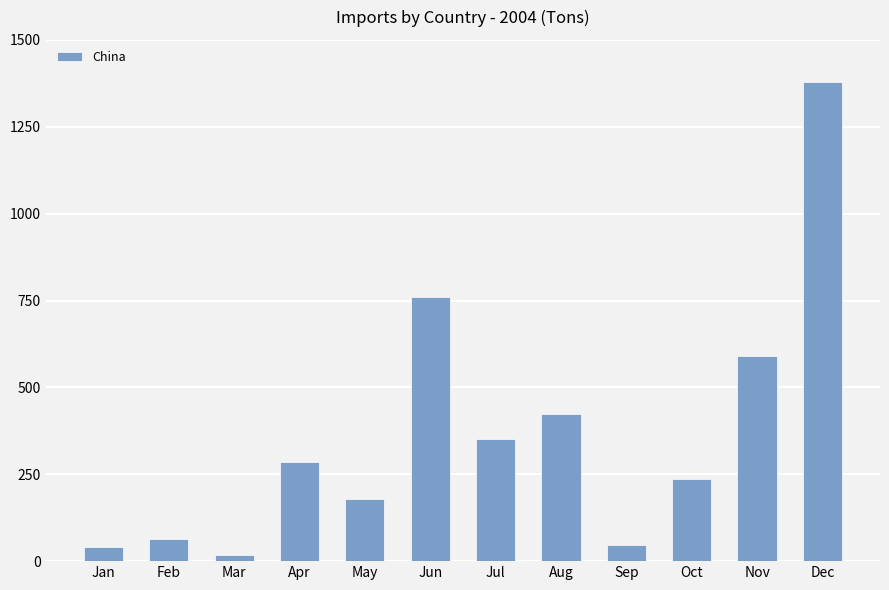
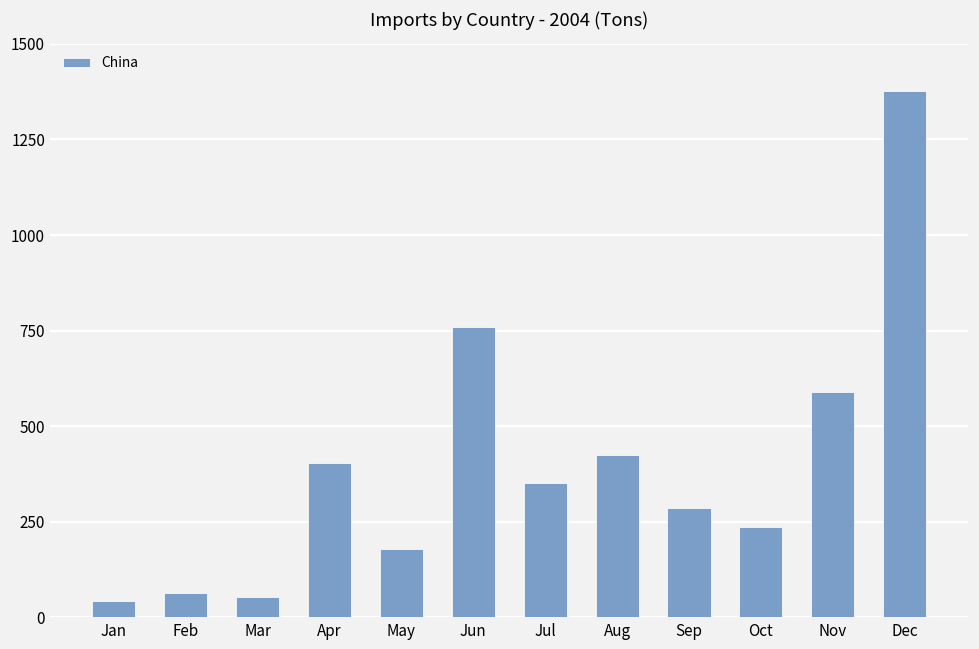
Mar: 20 -> 50
Apr: 290 -> 400
Sep: 50 -> 290
